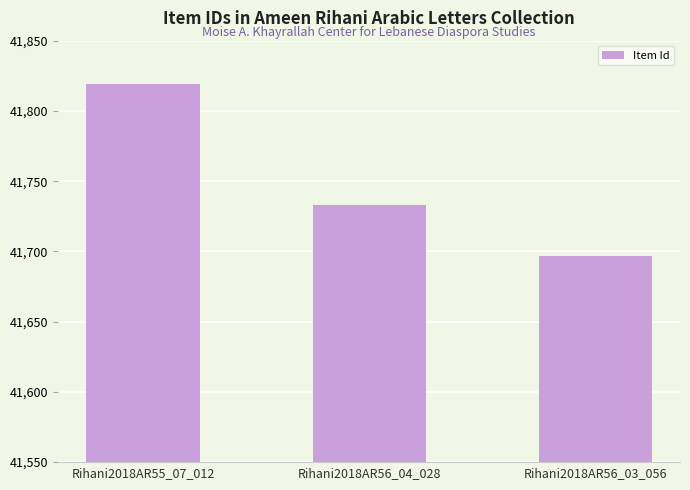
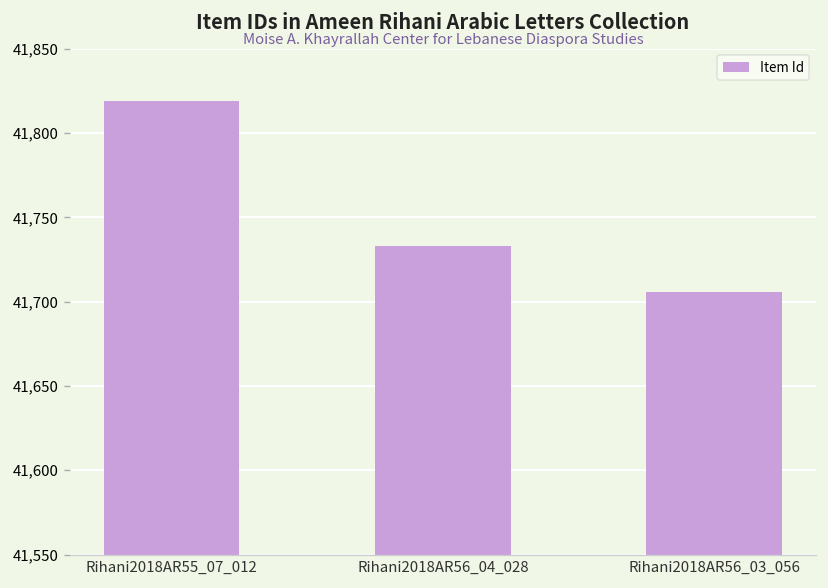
Rihani2018AR56_03_056: 41,697 -> 41,706
